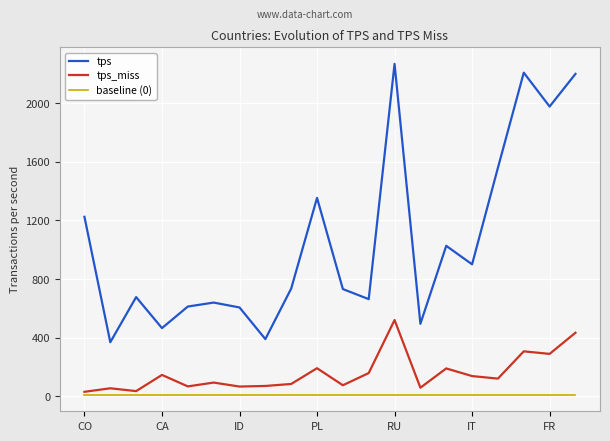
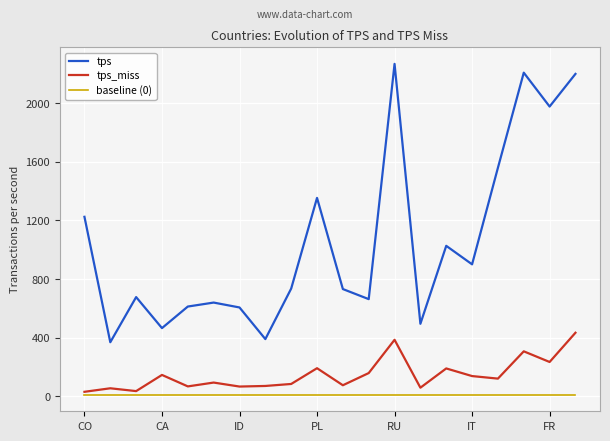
tps_miss, RU: 520 -> 390
tps_miss, FR: 290 -> 230
